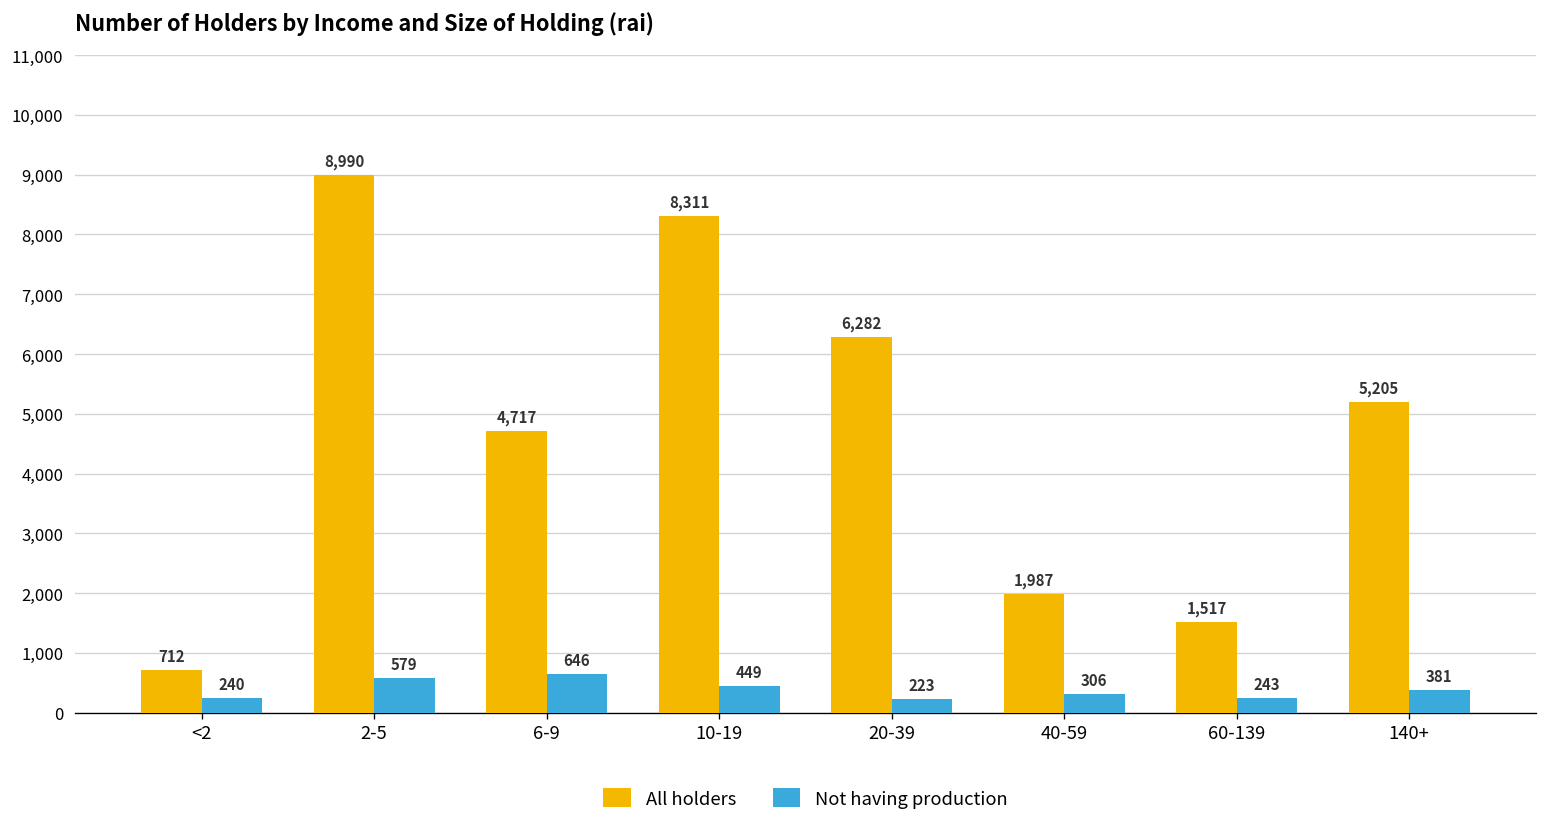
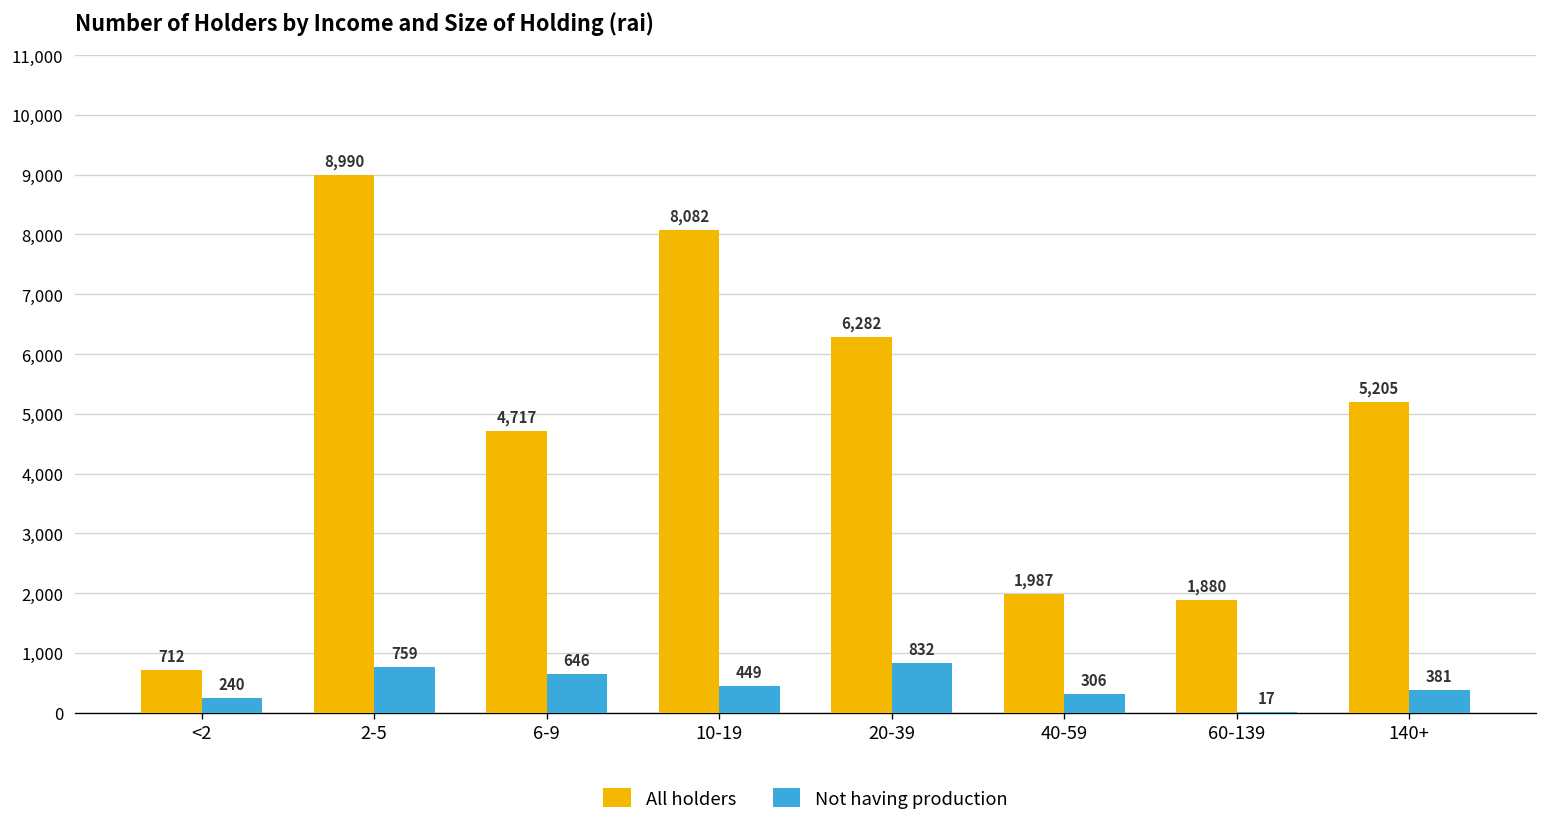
Not having production, 2-5: 579 -> 759
All holders, 10-19: 8,311 -> 8,082
Not having production, 20-39: 223 -> 832
All holders, 60-139: 1,517 -> 1,880
Not having production, 60-139: 243 -> 17
